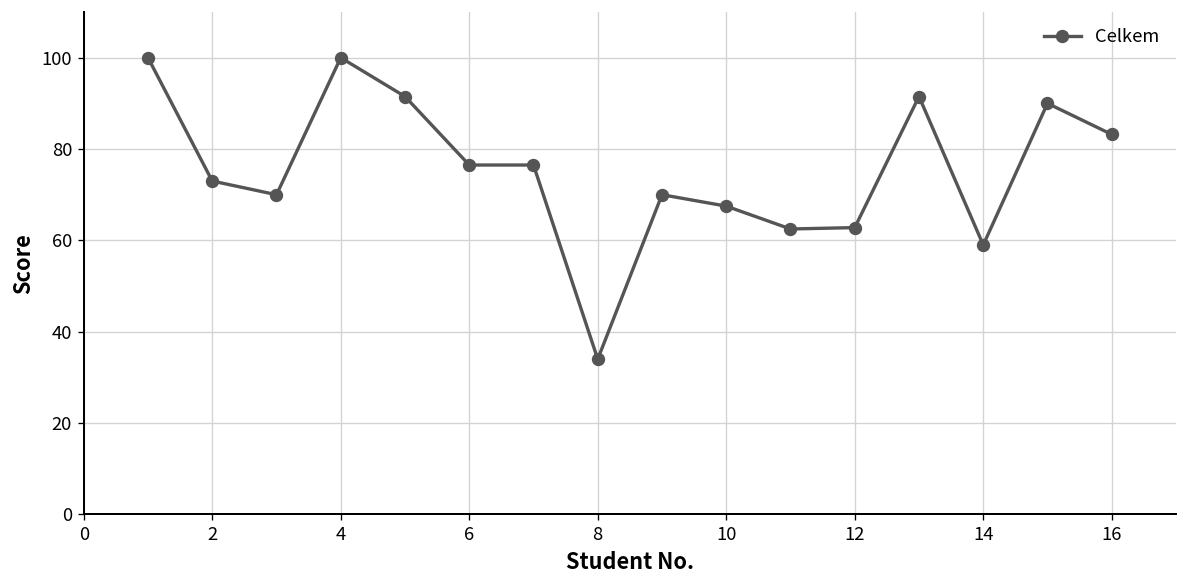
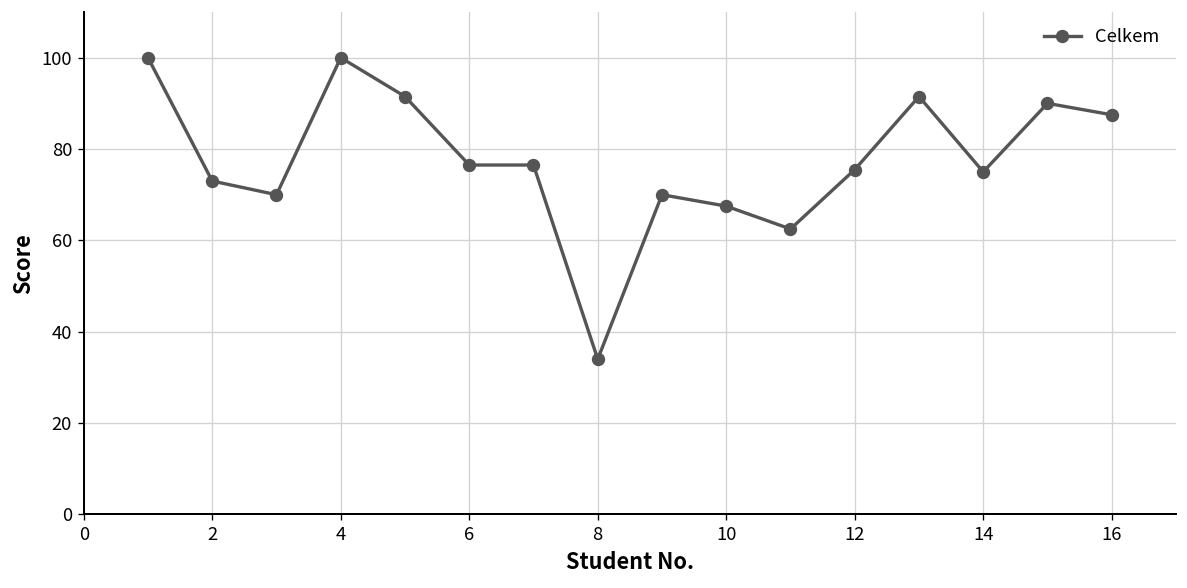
12: 63 -> 76
14: 59 -> 75
16: 83 -> 88
